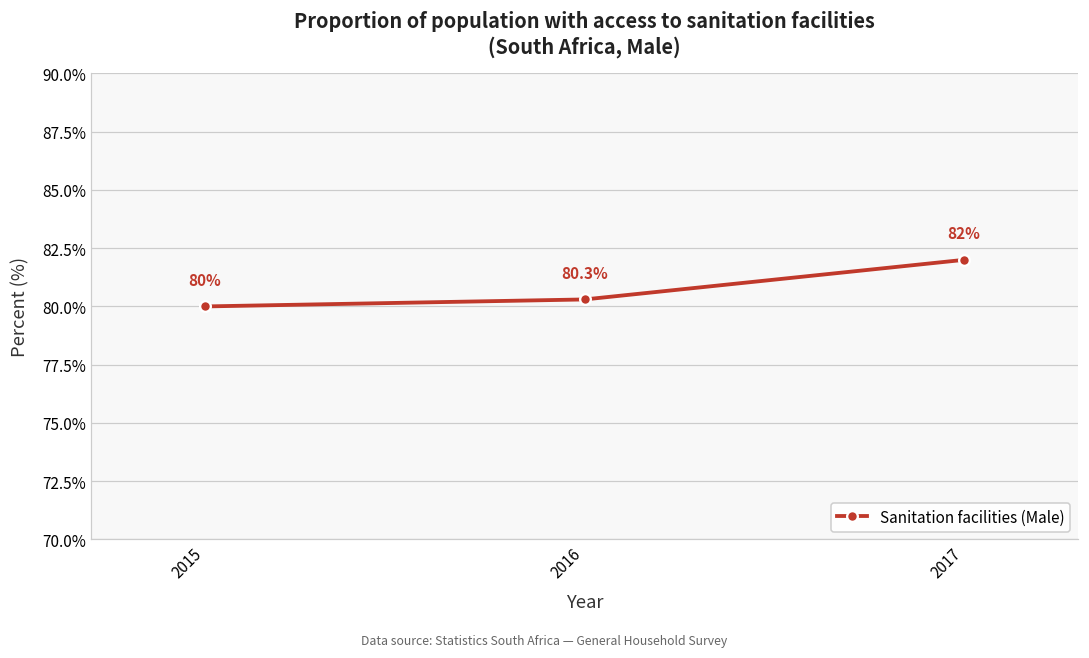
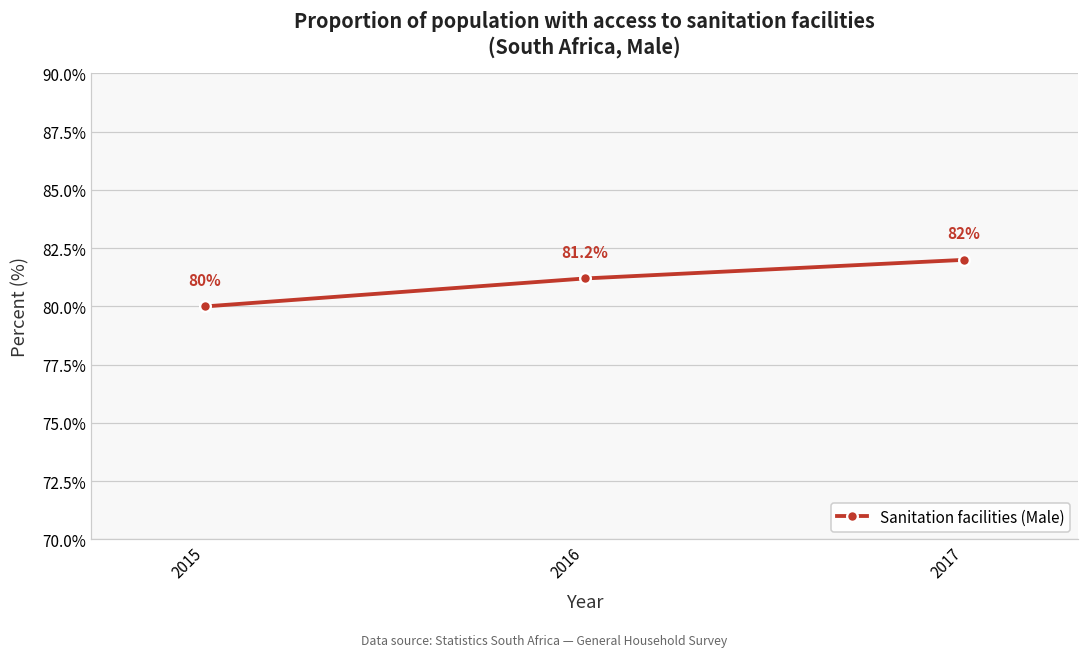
2016: 80.3% -> 81.2%
